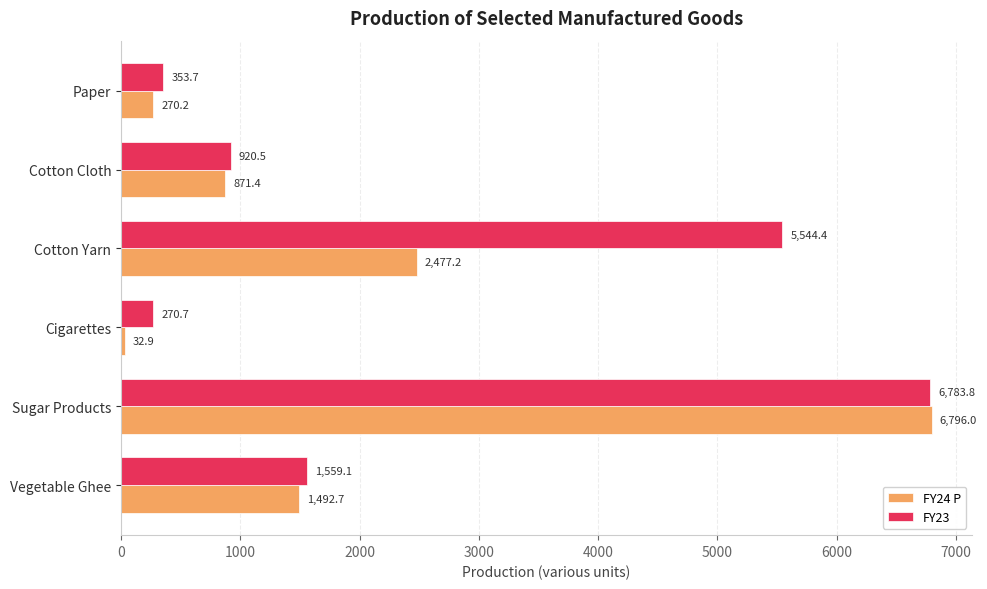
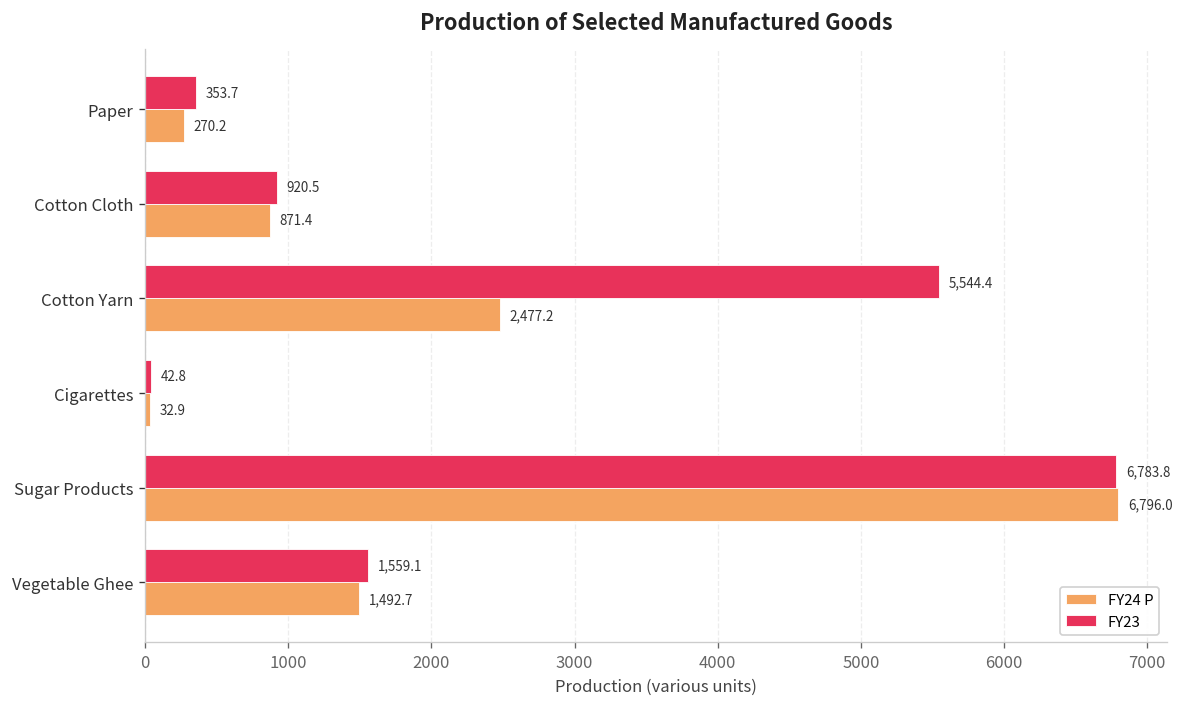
FY23, Cigarettes: 270.7 -> 42.8
